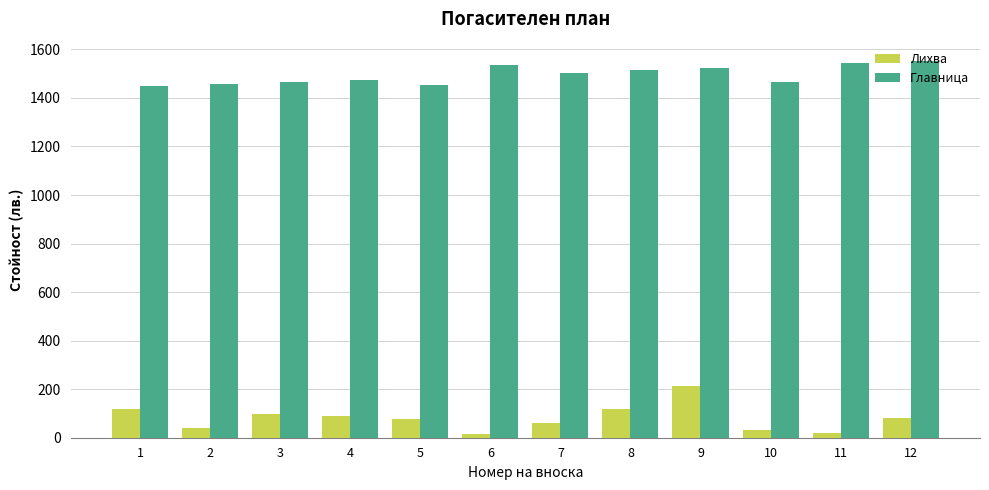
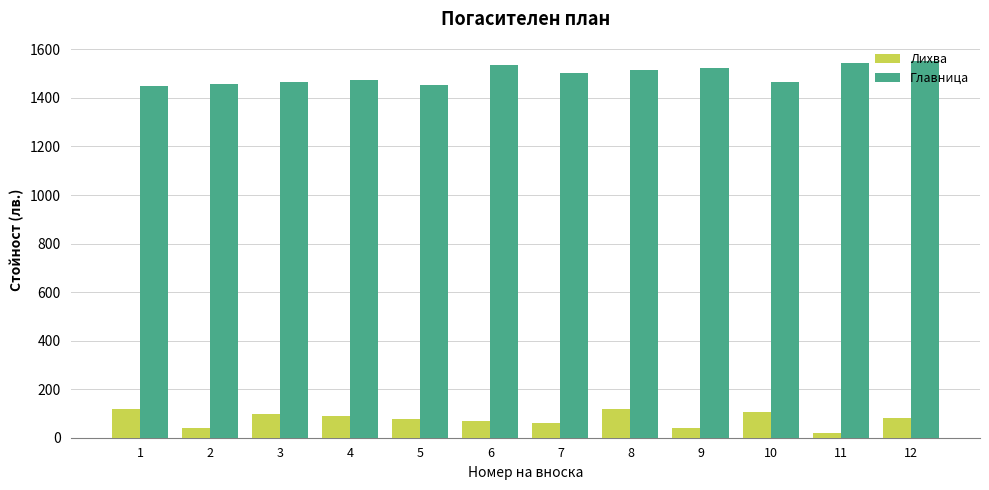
Лихва, 6: 20 -> 70
Лихва, 9: 210 -> 40
Лихва, 10: 30 -> 110
